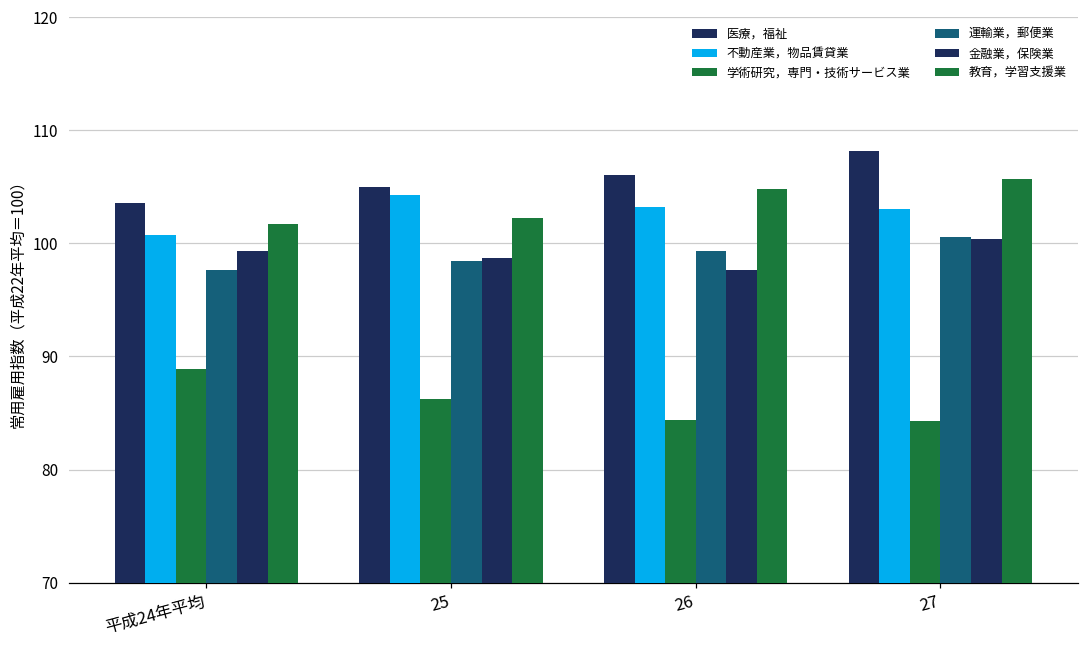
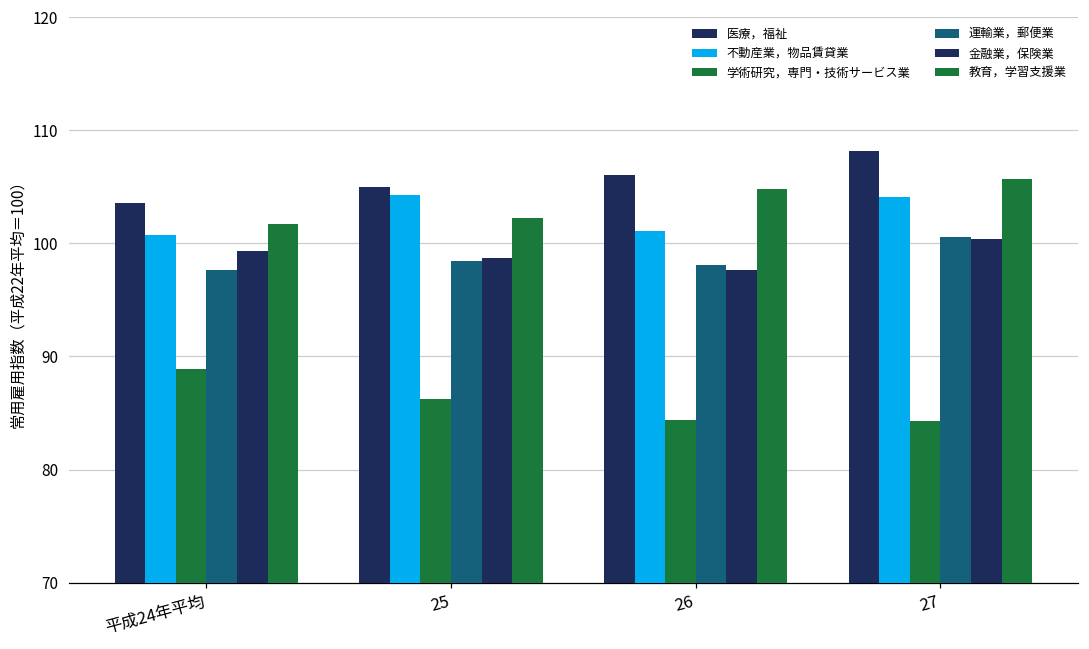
不動産業，物品賃貸業, 26: 103.2 -> 101.1
運輸業，郵便業, 26: 99.3 -> 98.1
不動産業，物品賃貸業, 27: 103.0 -> 104.1
